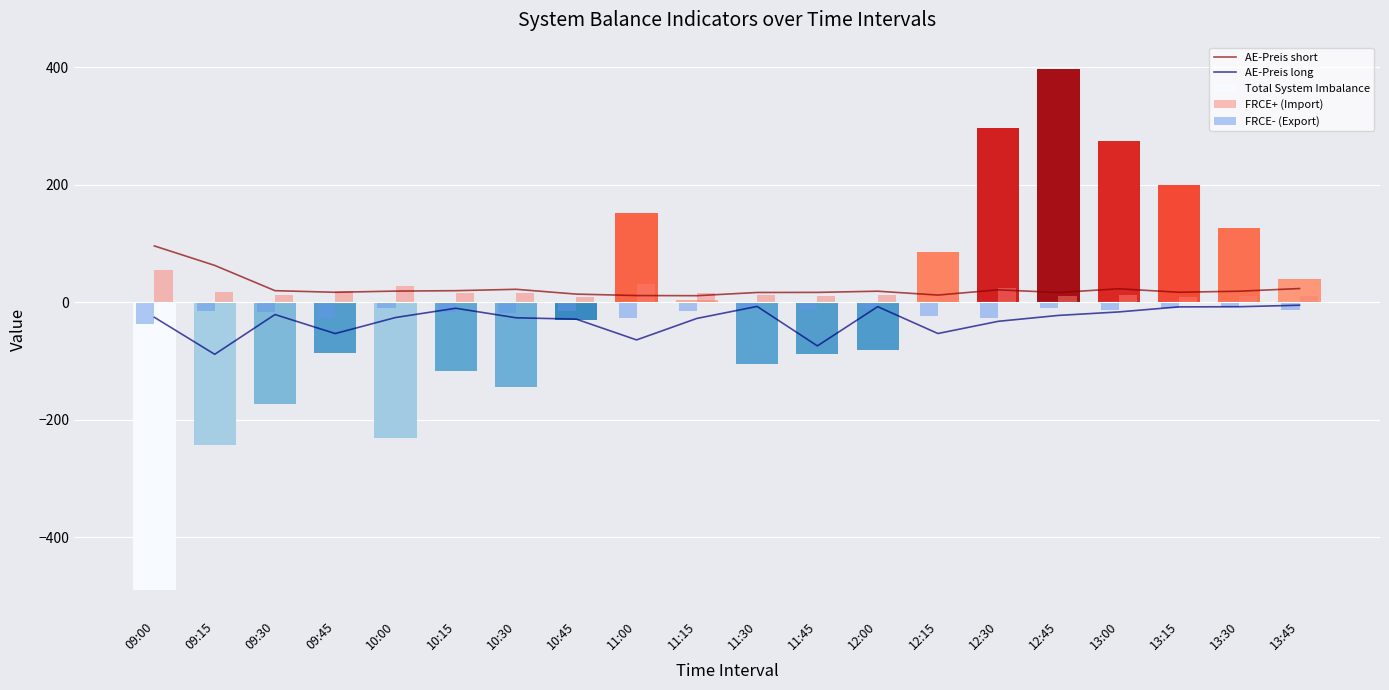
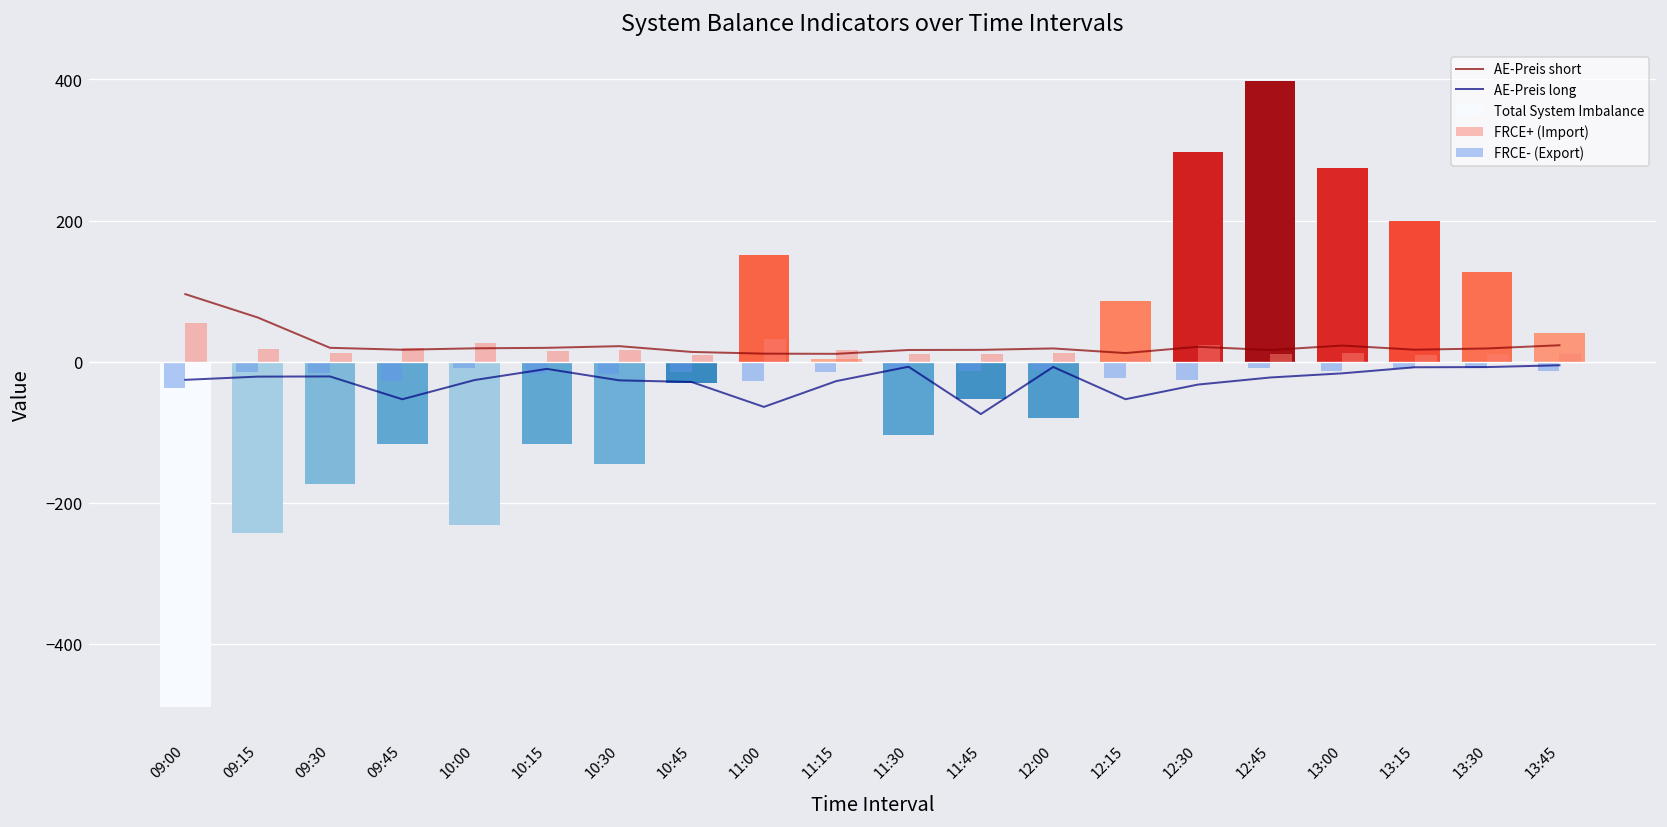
AE-Preis long, 09:15: -90 -> -20
Total System Imbalance, 09:45: -90 -> -120
Total System Imbalance, 11:45: -90 -> -50
